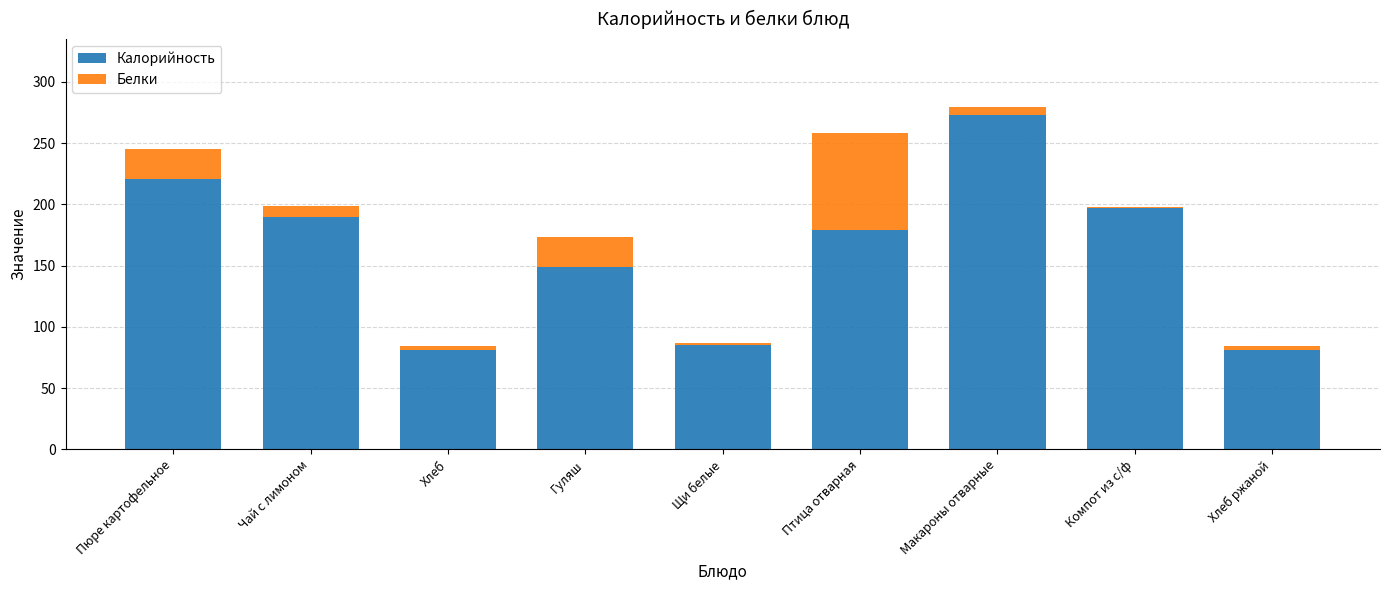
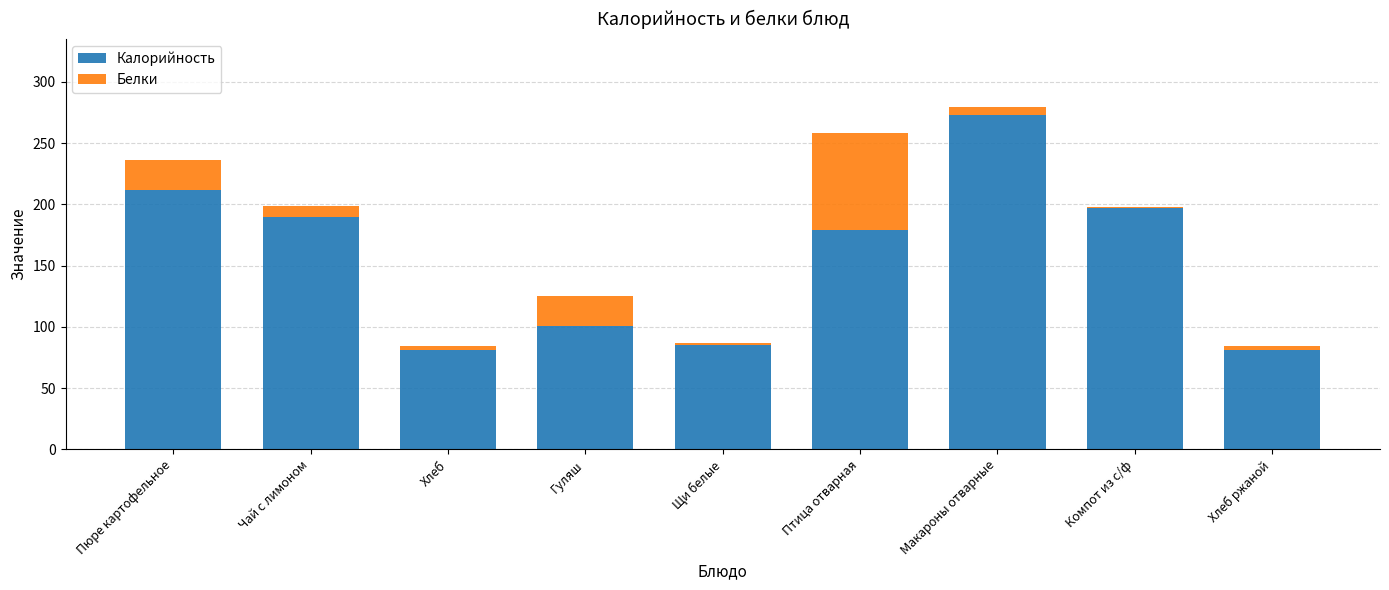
Калорийность, Пюре картофельное: 221 -> 212
Калорийность, Гуляш: 149 -> 101
